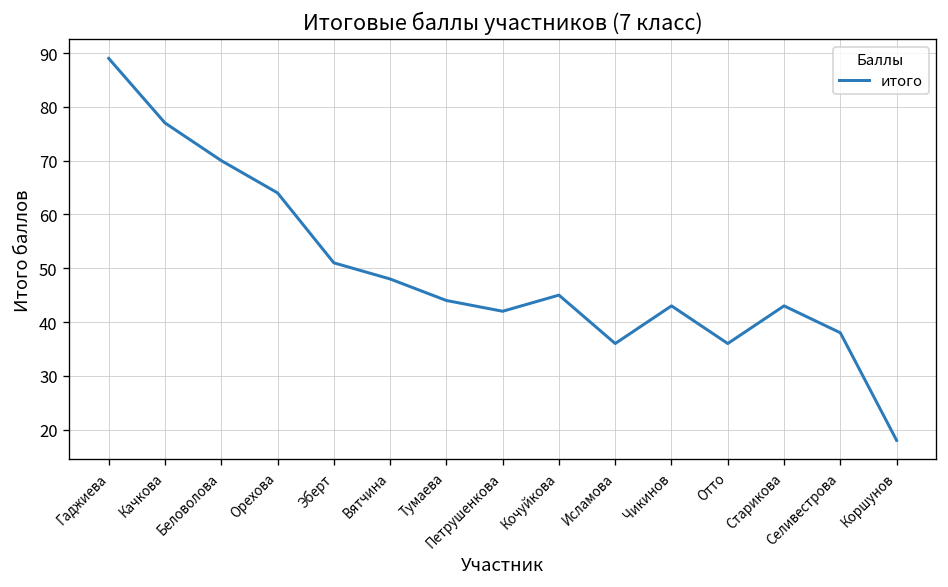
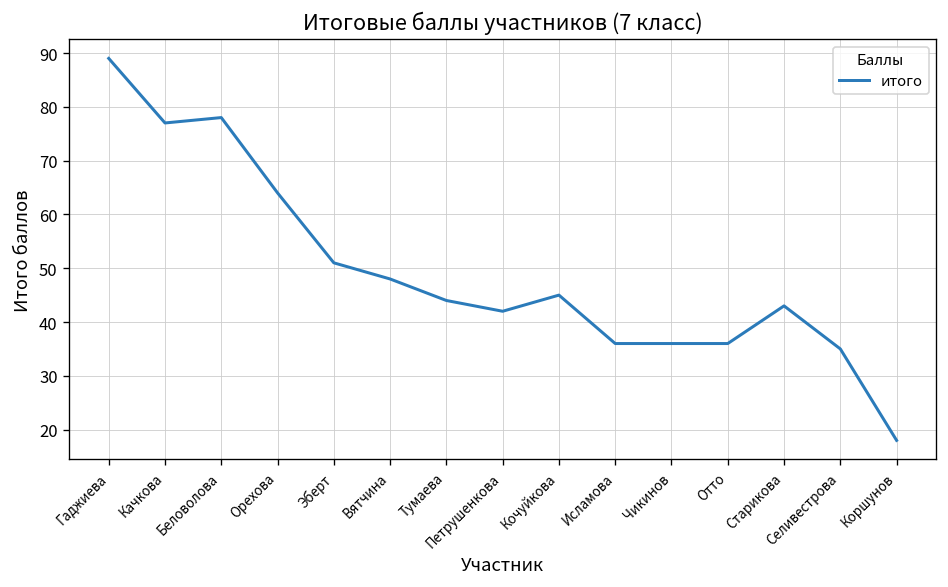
Беловолова: 70 -> 78
Чикинов: 43 -> 36
Селивестрова: 38 -> 35
